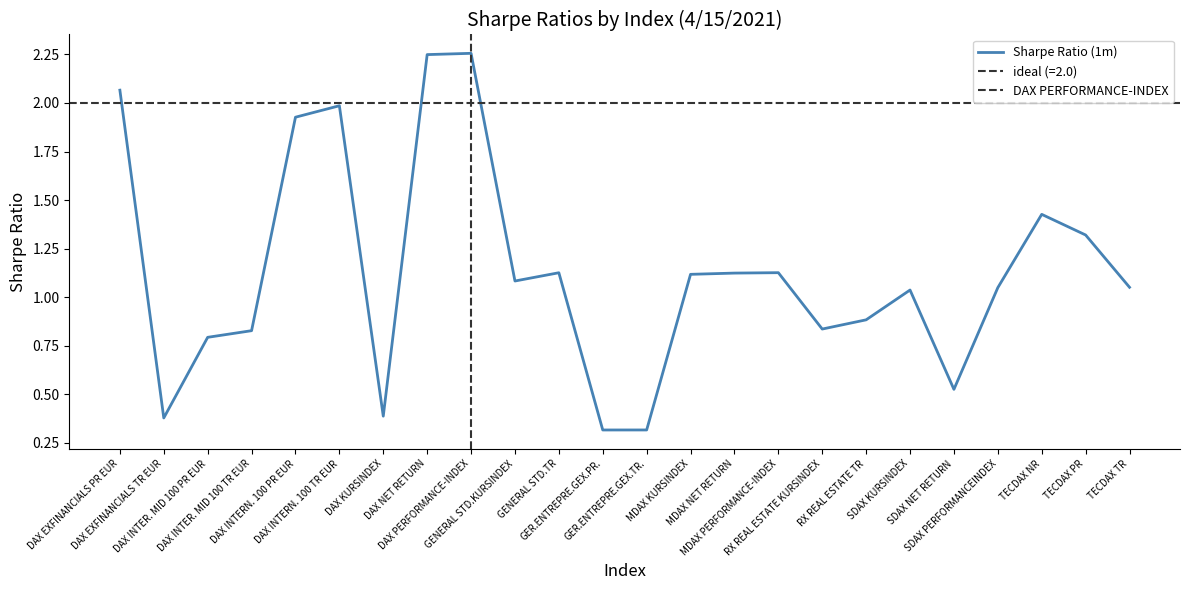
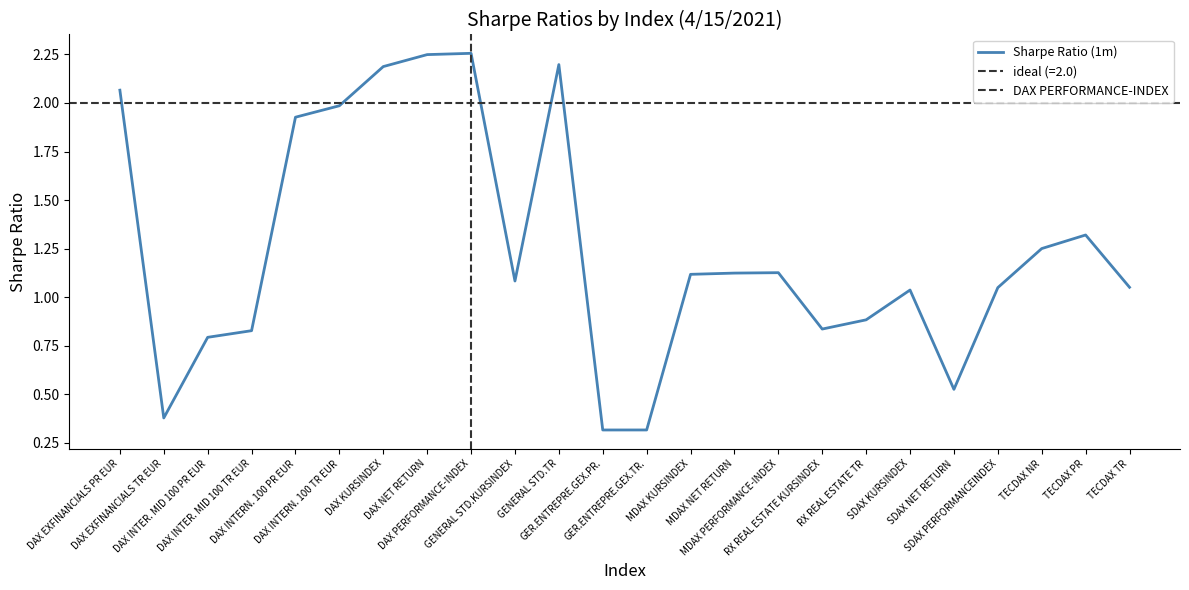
DAX KURSINDEX: 0.39 -> 2.19
GENERAL STD.TR: 1.13 -> 2.20
TECDAX NR: 1.43 -> 1.25
